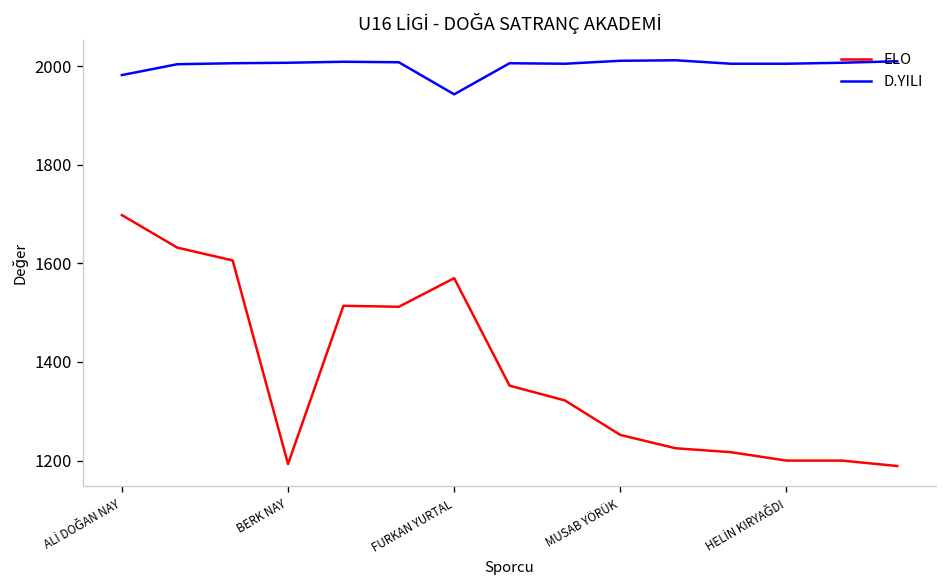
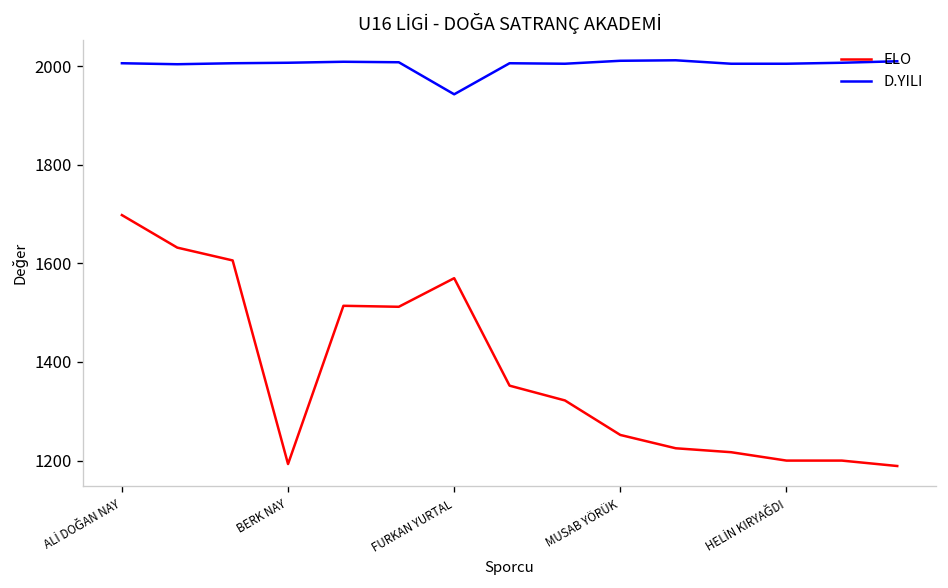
D.YILI, ALİ DOĞAN NAY: 1980 -> 2010
